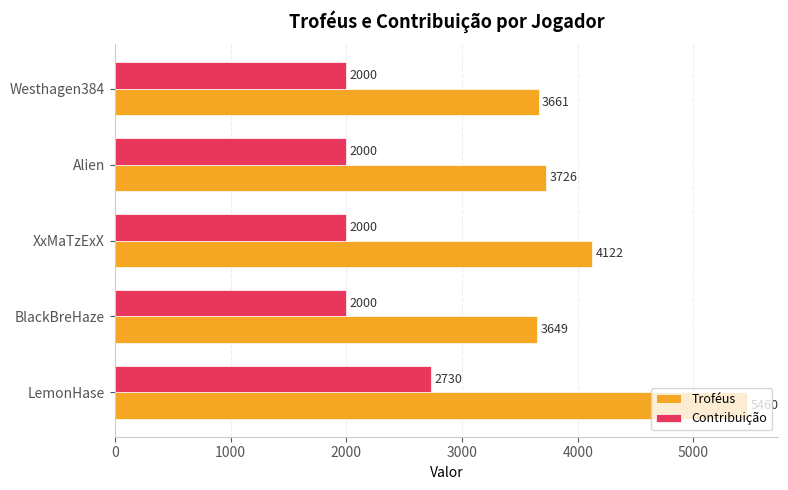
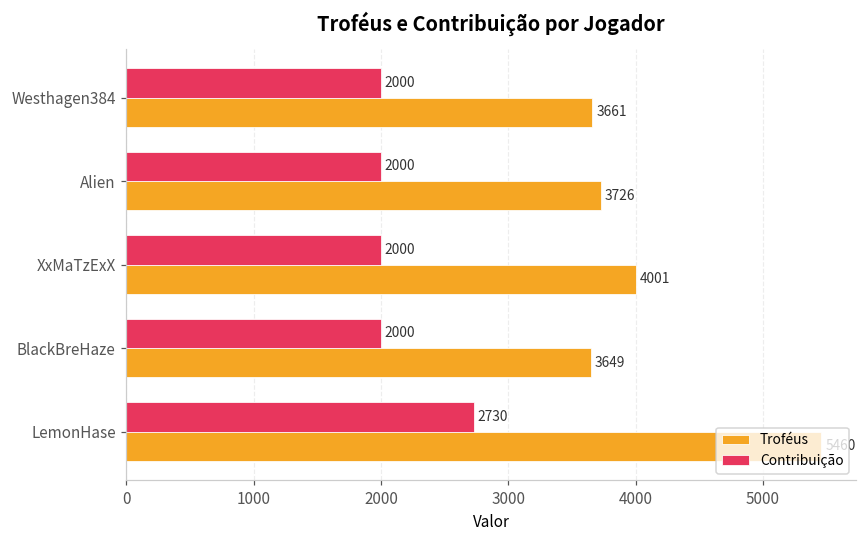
Troféus, XxMaTzExX: 4122 -> 4001
